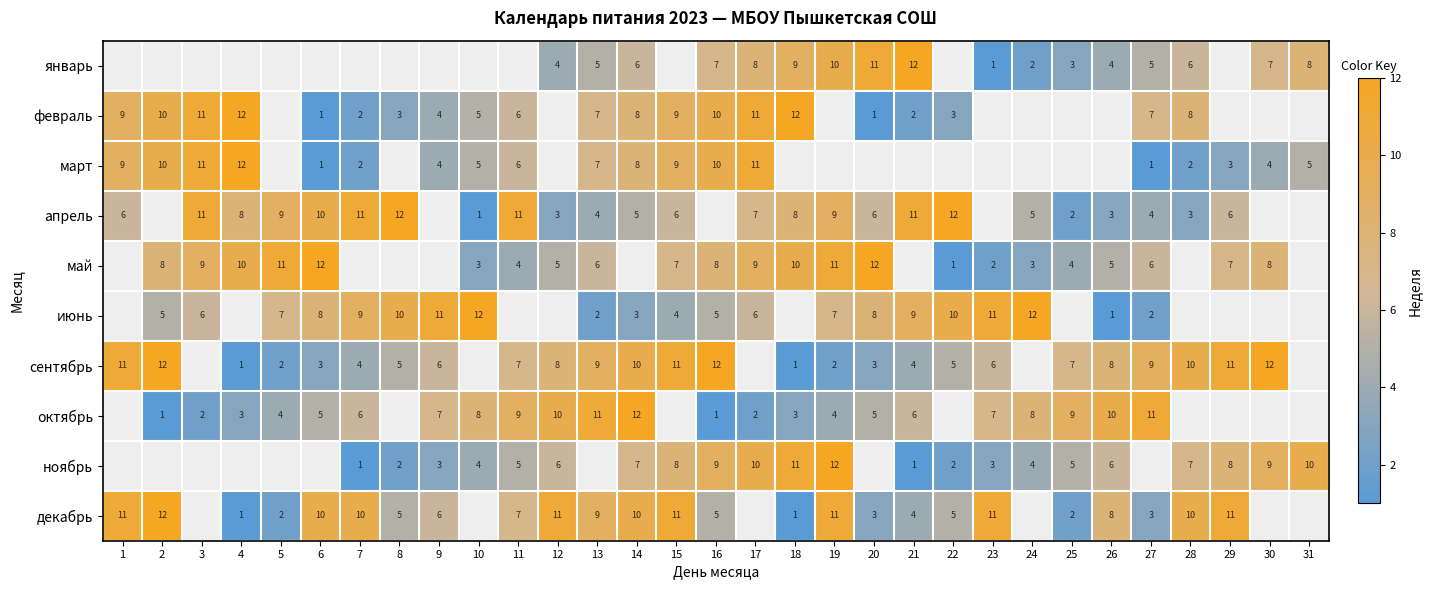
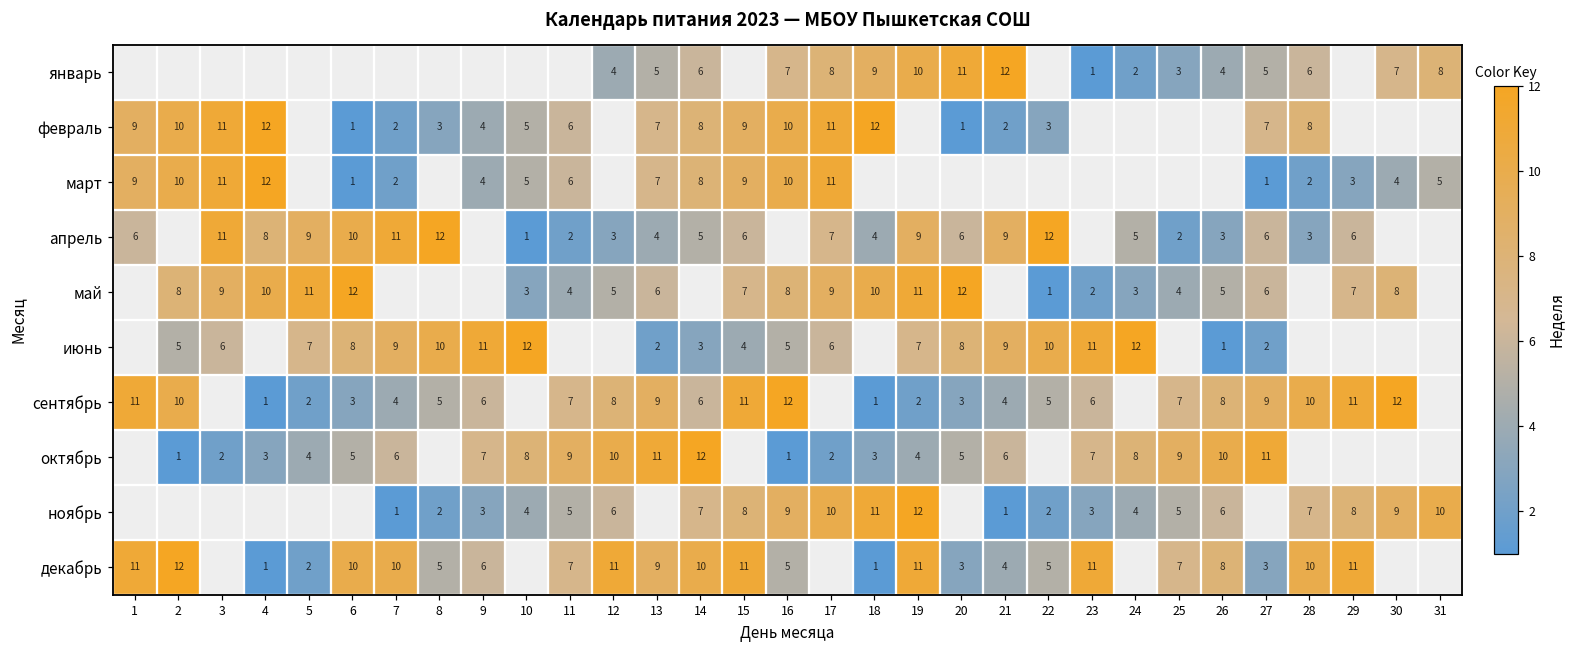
апрель, 11: 11 -> 2
апрель, 18: 8 -> 4
апрель, 21: 11 -> 9
апрель, 27: 4 -> 6
сентябрь, 2: 12 -> 10
сентябрь, 14: 10 -> 6
декабрь, 25: 2 -> 7
